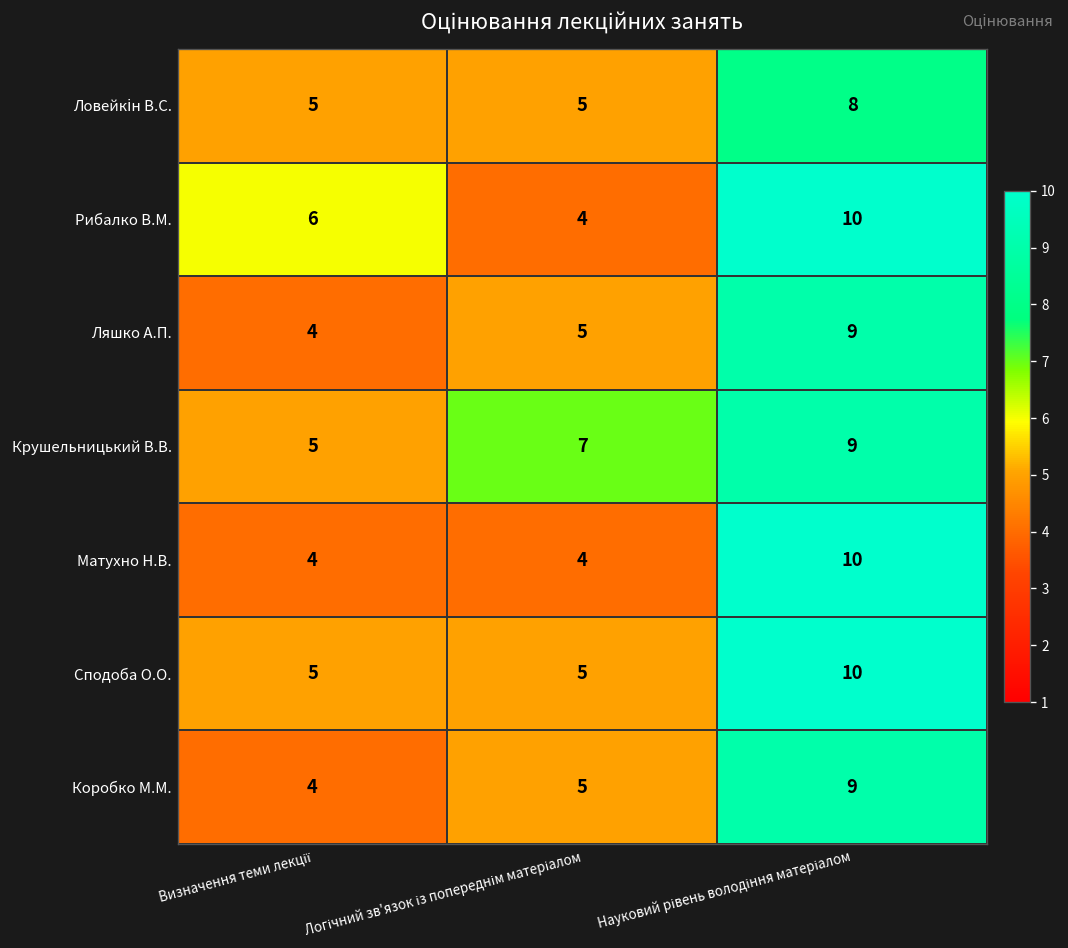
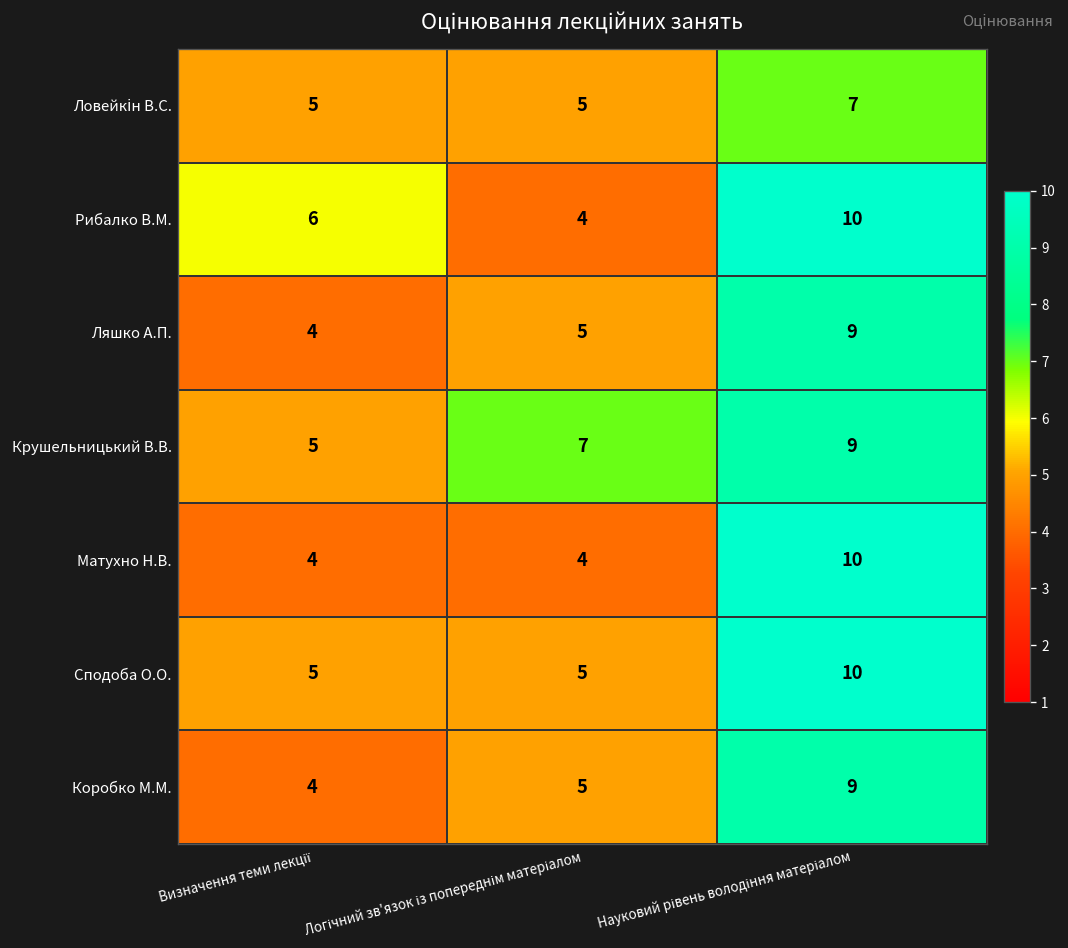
Ловейкін В.С., Науковий рівень володіння матеріалом: 8 -> 7
